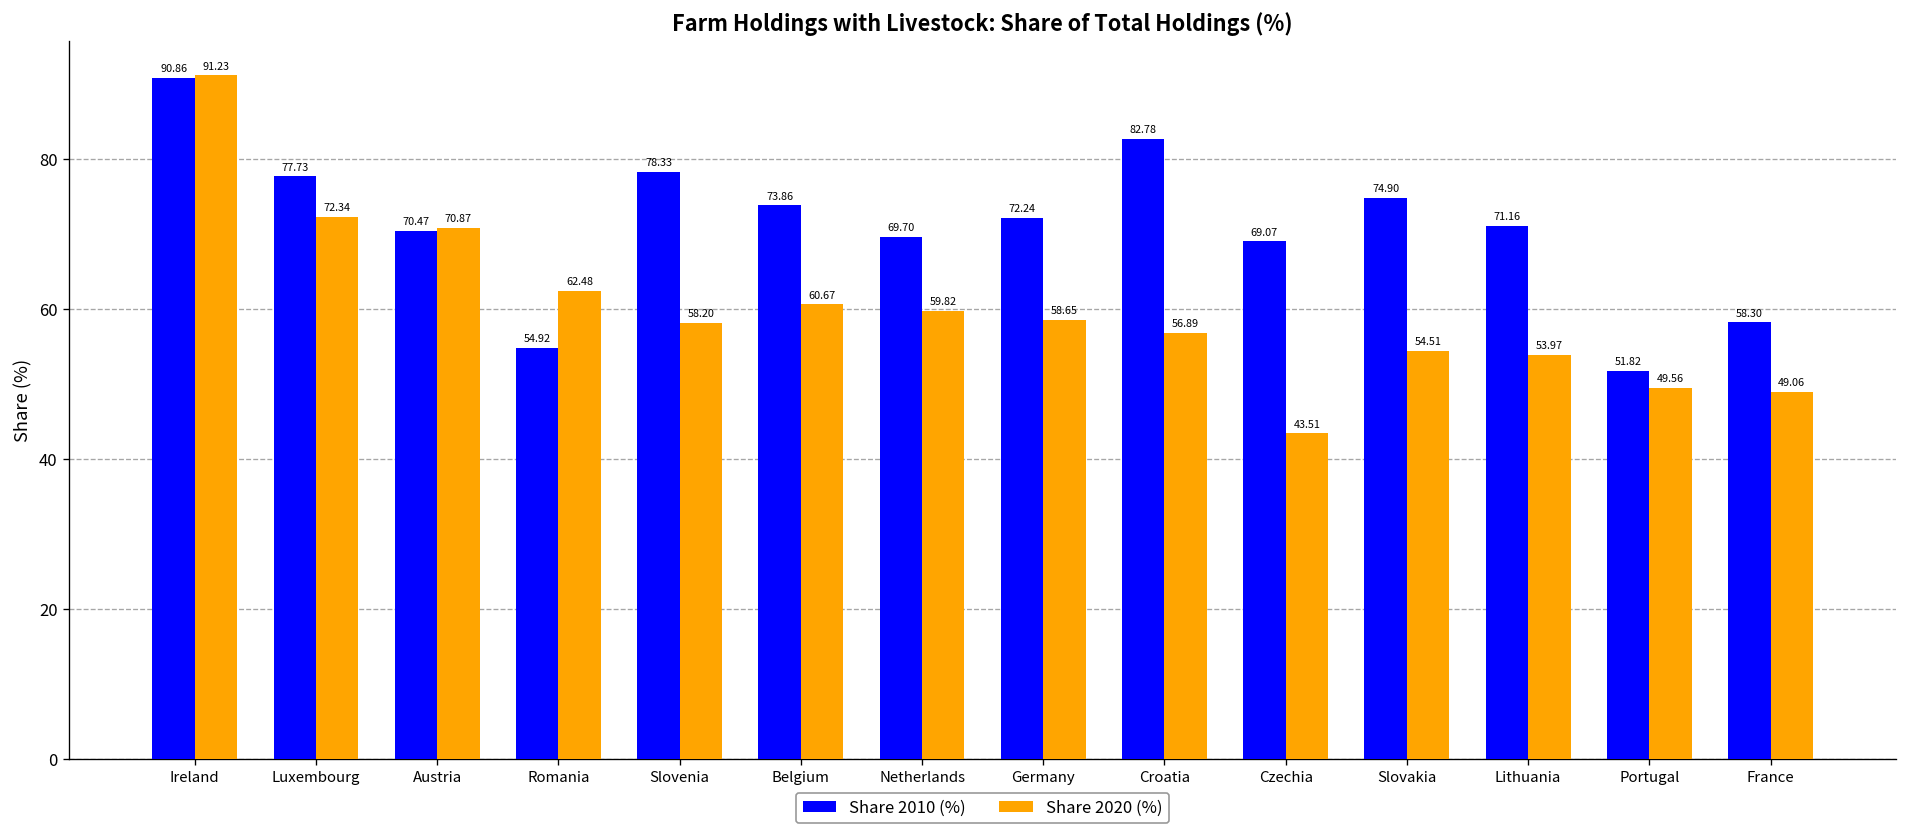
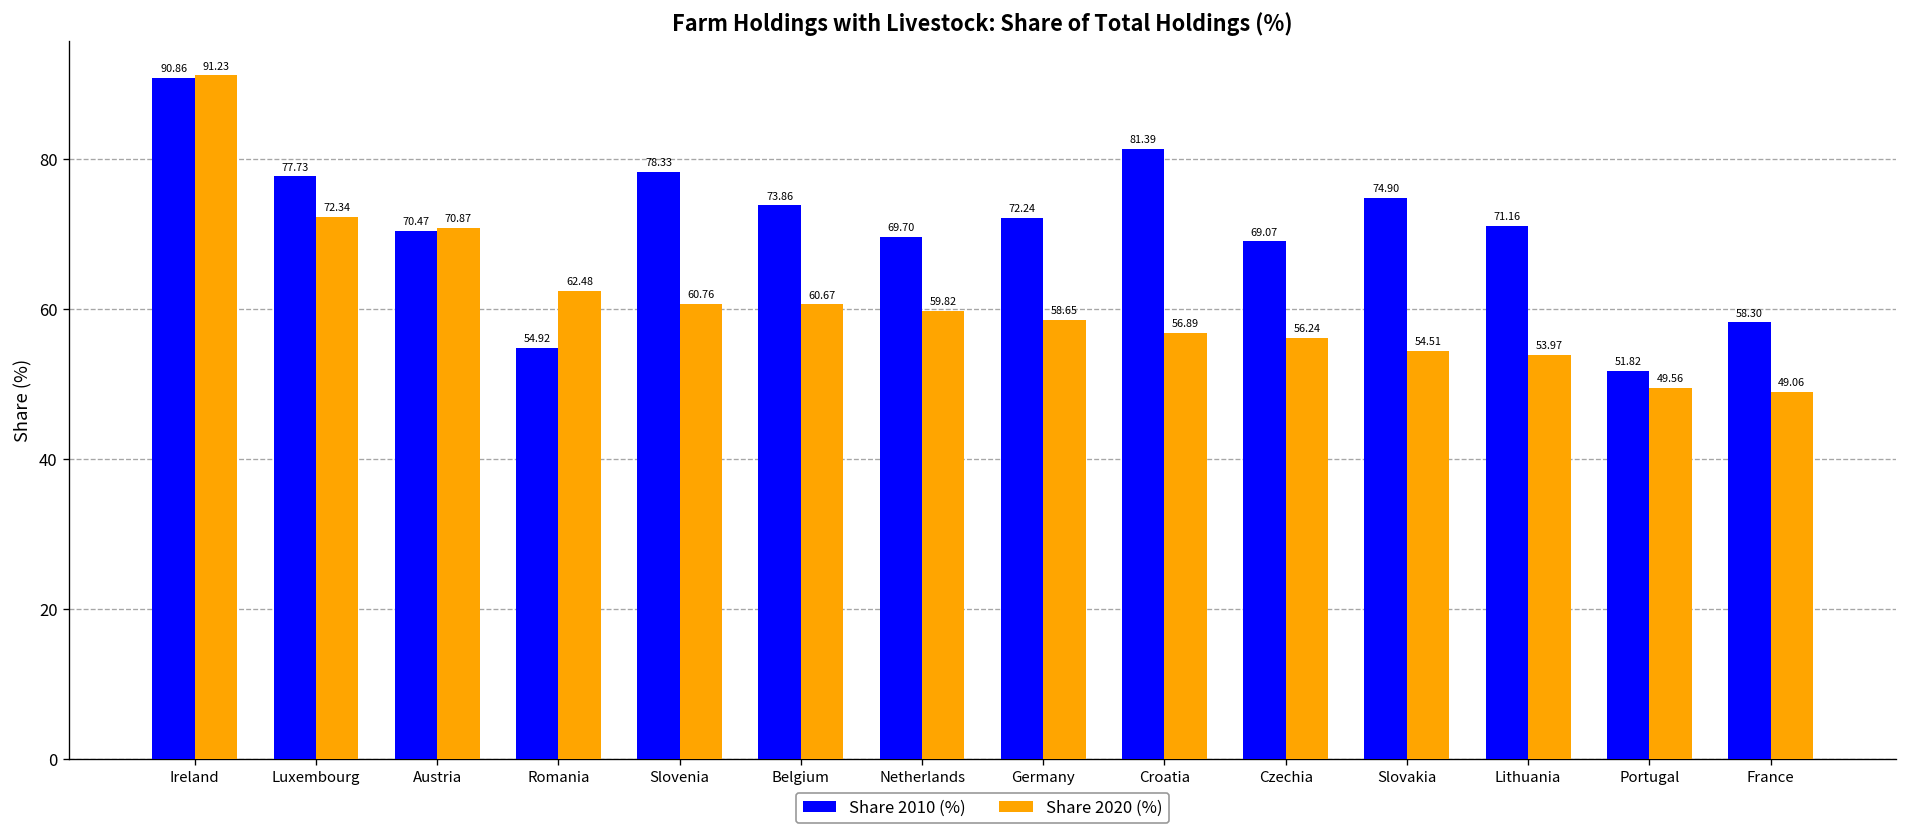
Share 2020 (%), Slovenia: 58.20 -> 60.76
Share 2010 (%), Croatia: 82.78 -> 81.39
Share 2020 (%), Czechia: 43.51 -> 56.24
